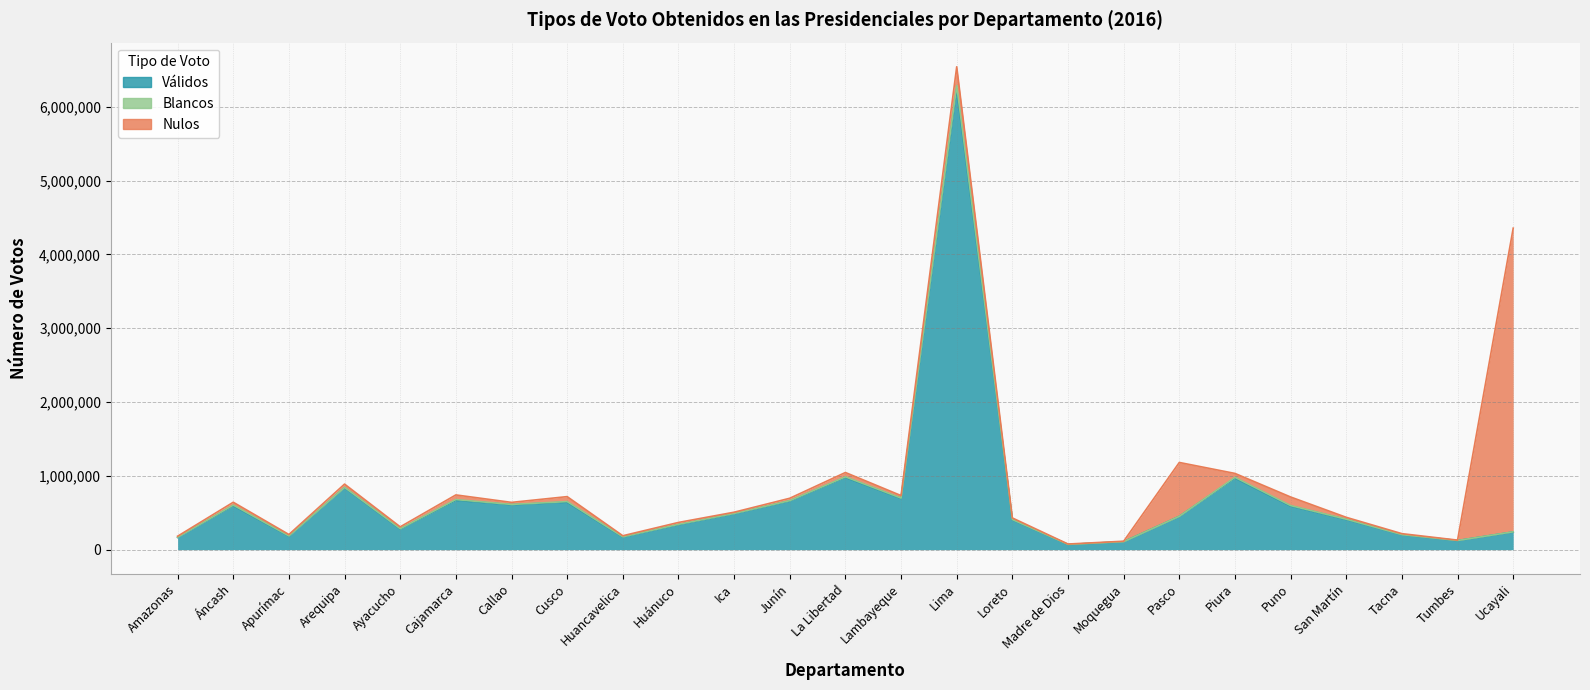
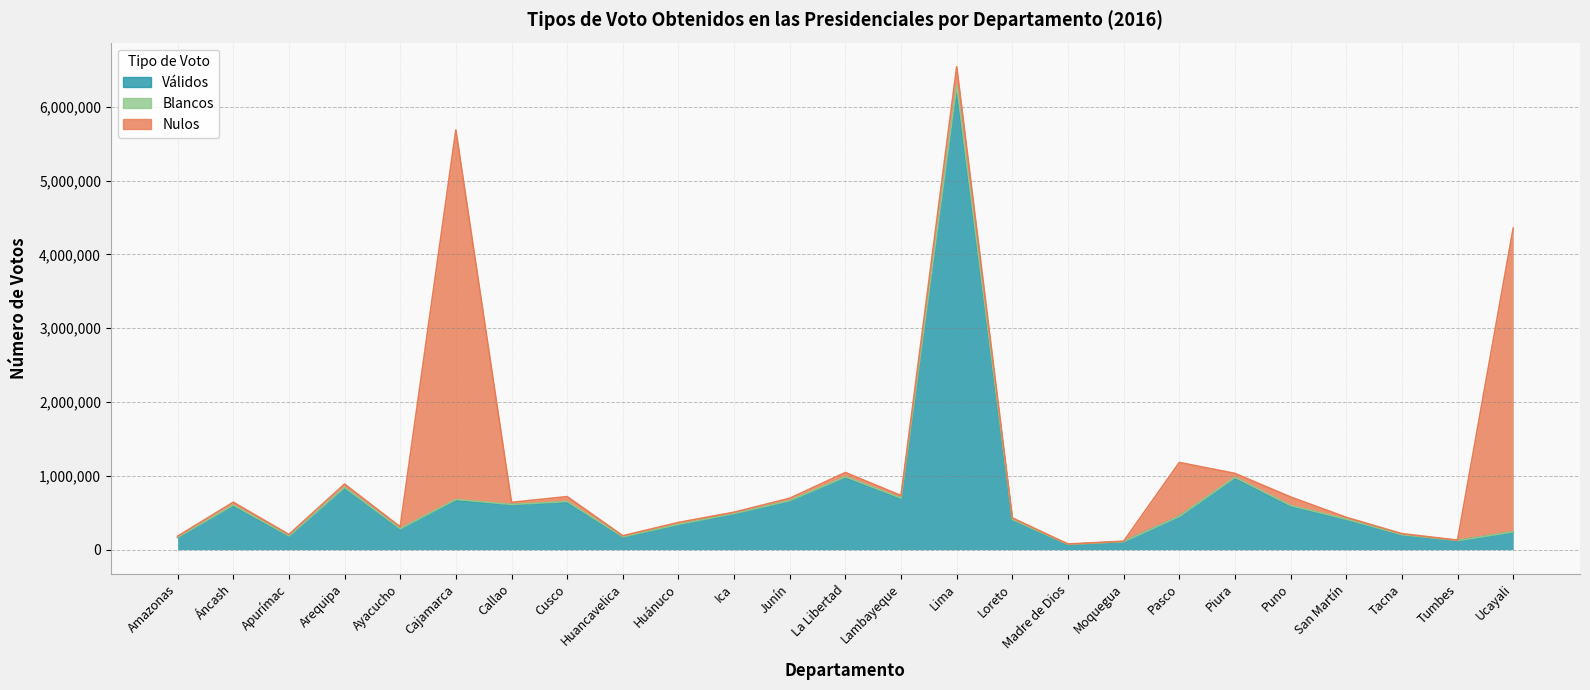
Nulos, Cajamarca: 100,000 -> 5,000,000
